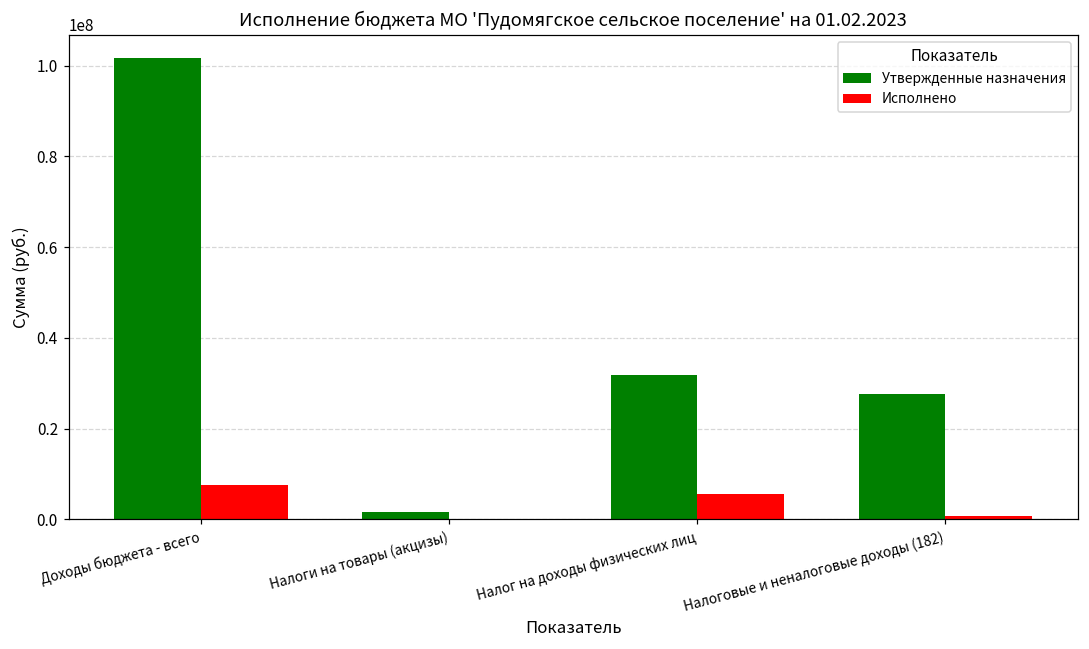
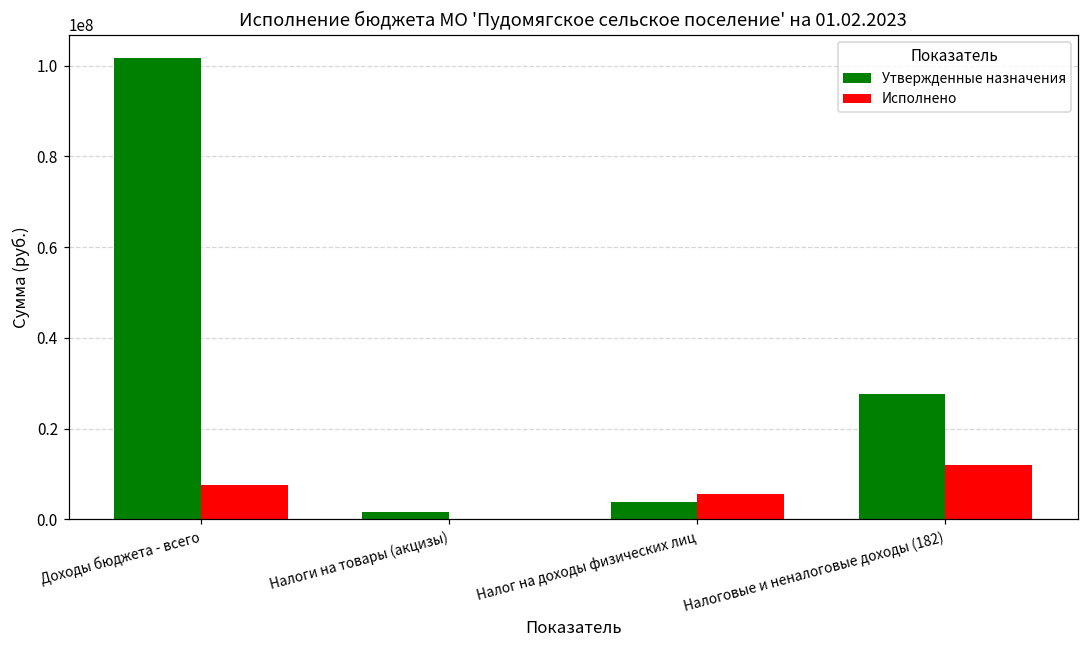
Утвержденные назначения, Налог на доходы физических лиц: 32000000 -> 4000000
Исполнено, Налоговые и неналоговые доходы (182): 1000000 -> 12000000
